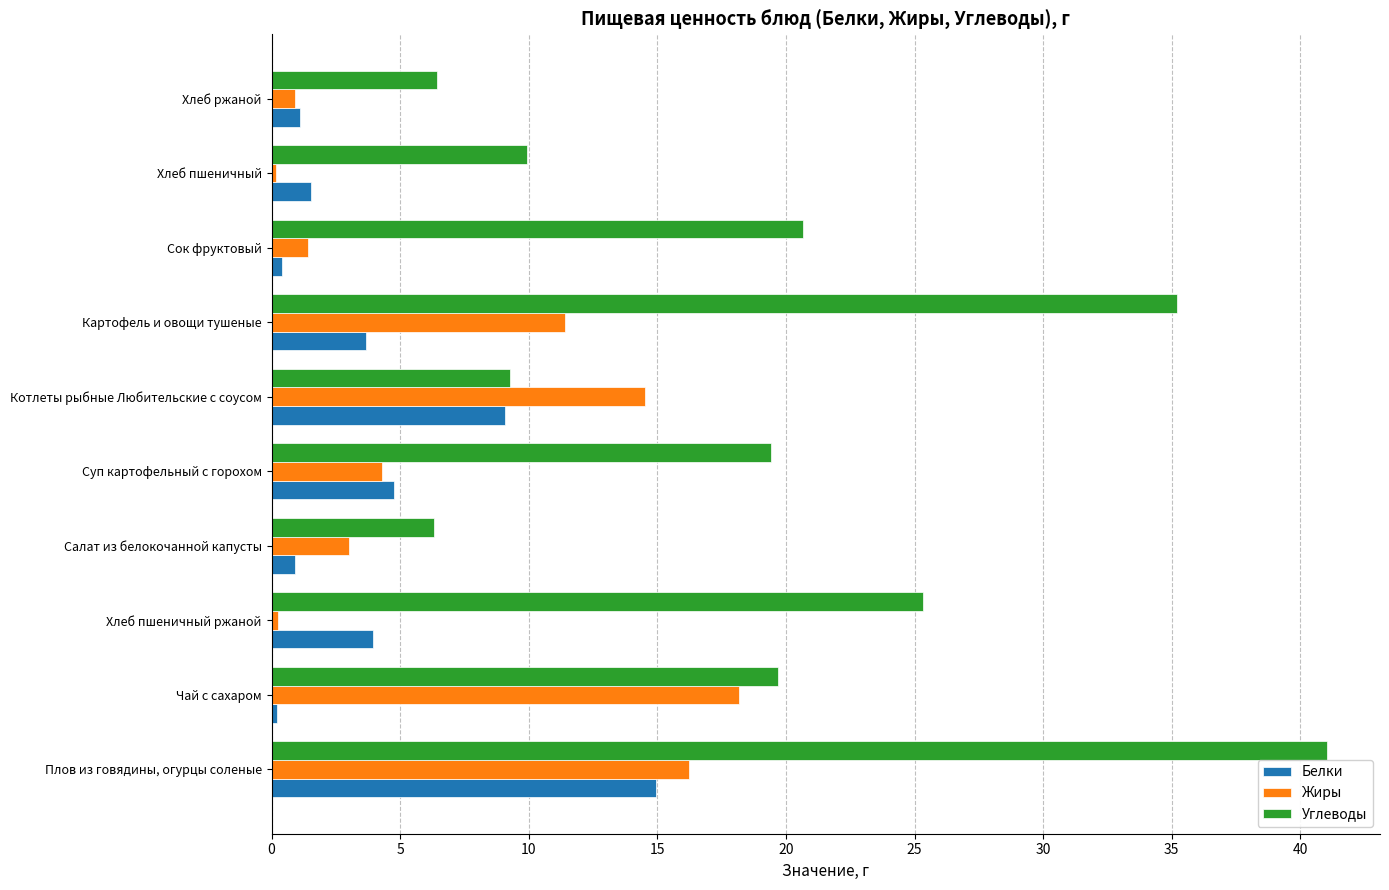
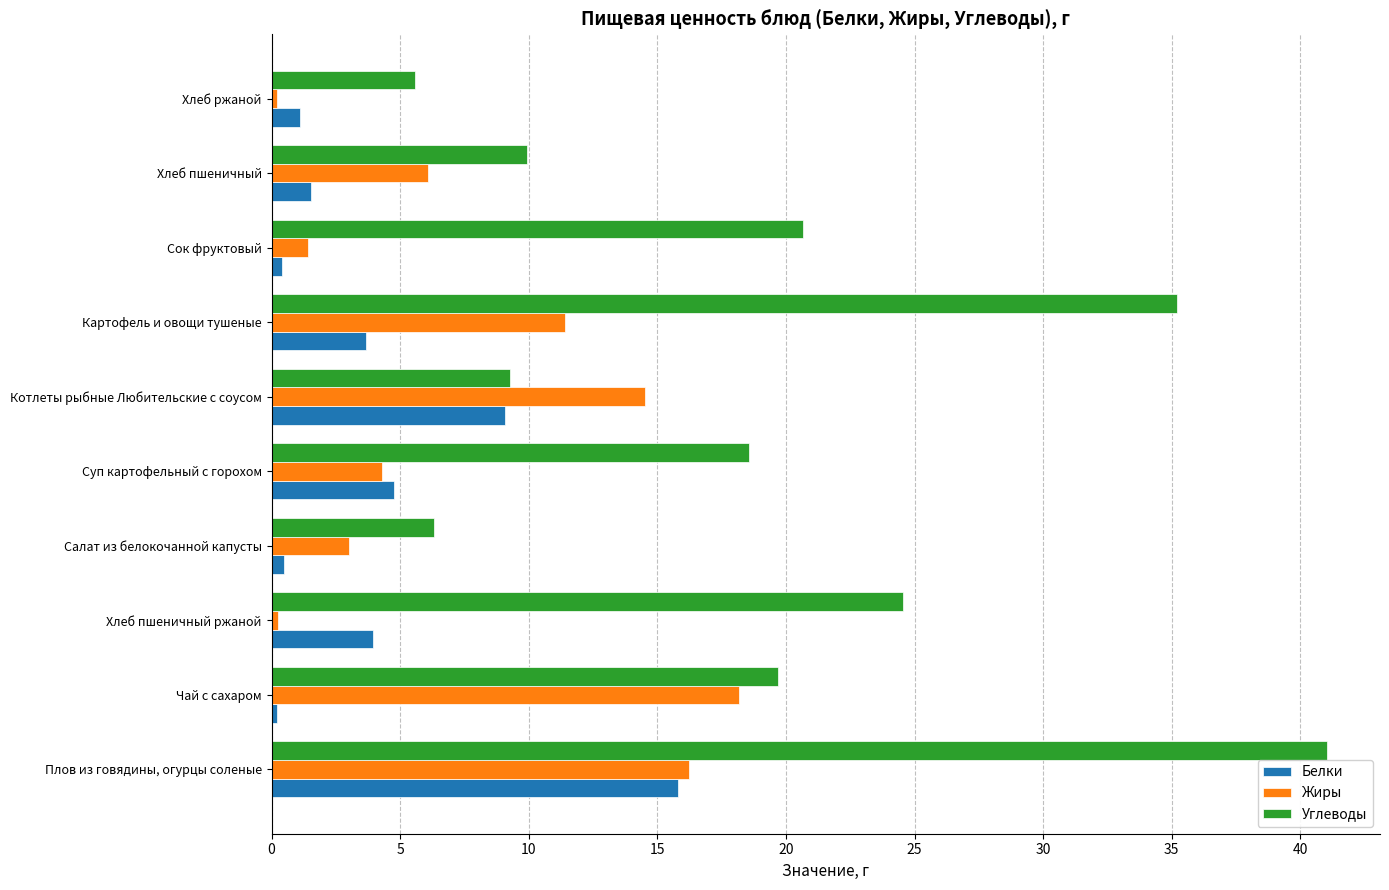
Углеводы, Хлеб ржаной: 6.4 -> 5.6
Жиры, Хлеб ржаной: 0.9 -> 0.2
Жиры, Хлеб пшеничный: 0.2 -> 6.1
Углеводы, Суп картофельный с горохом: 19.4 -> 18.6
Белки, Салат из белокочанной капусты: 0.9 -> 0.5
Углеводы, Хлеб пшеничный ржаной: 25.3 -> 24.5
Белки, Плов из говядины, огурцы соленые: 14.9 -> 15.8
